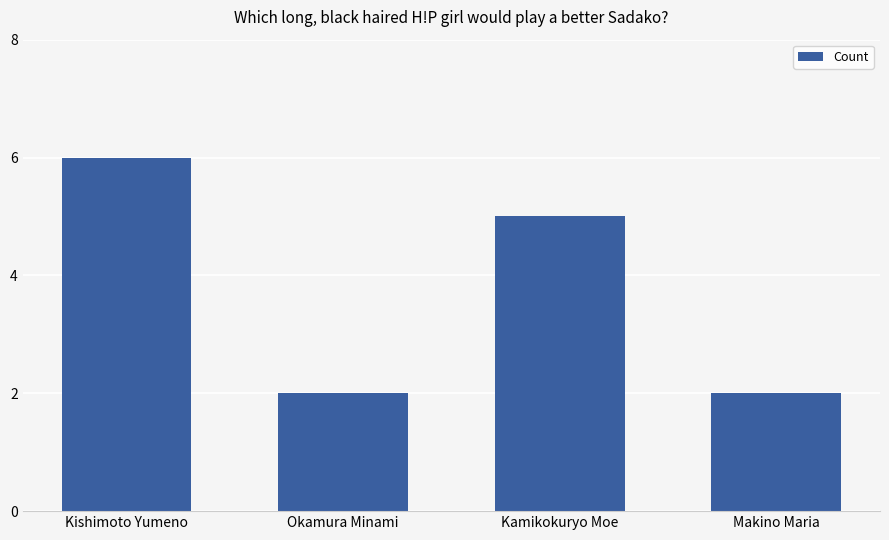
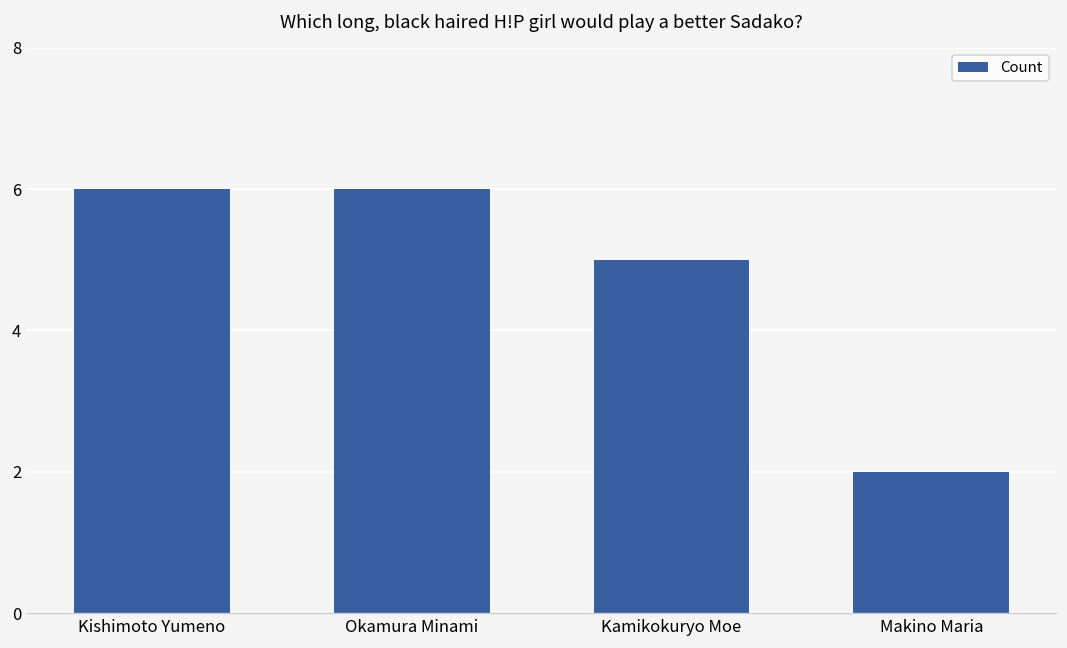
Okamura Minami: 2 -> 6
